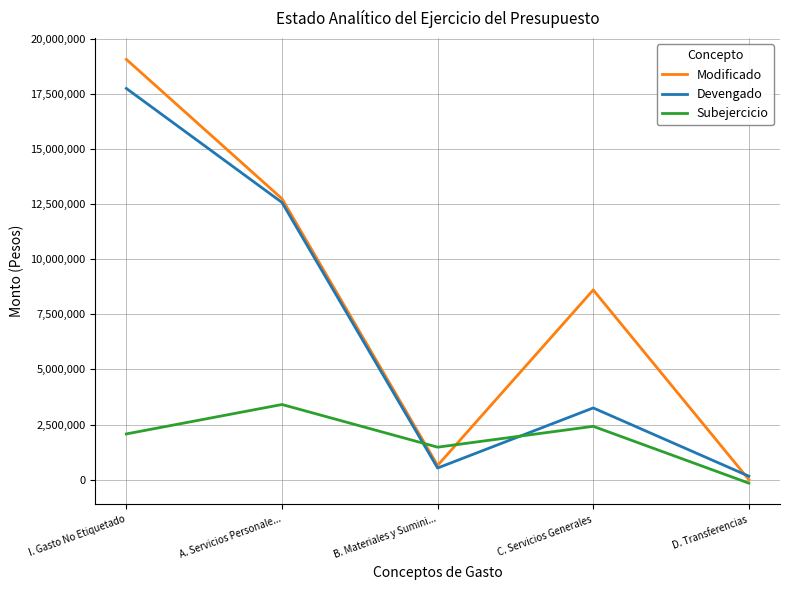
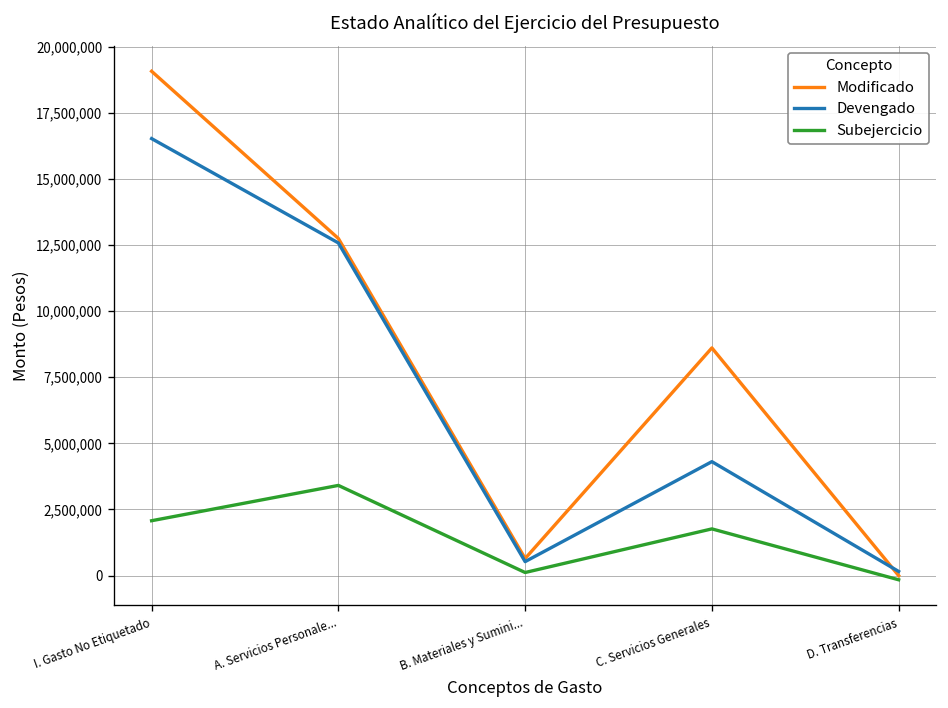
Devengado, I. Gasto No Etiquetado: 17,700,000 -> 16,500,000
Subejercicio, B. Materiales y Sumini...: 1,500,000 -> 100,000
Devengado, C. Servicios Generales: 3,300,000 -> 4,300,000
Subejercicio, C. Servicios Generales: 2,400,000 -> 1,800,000
